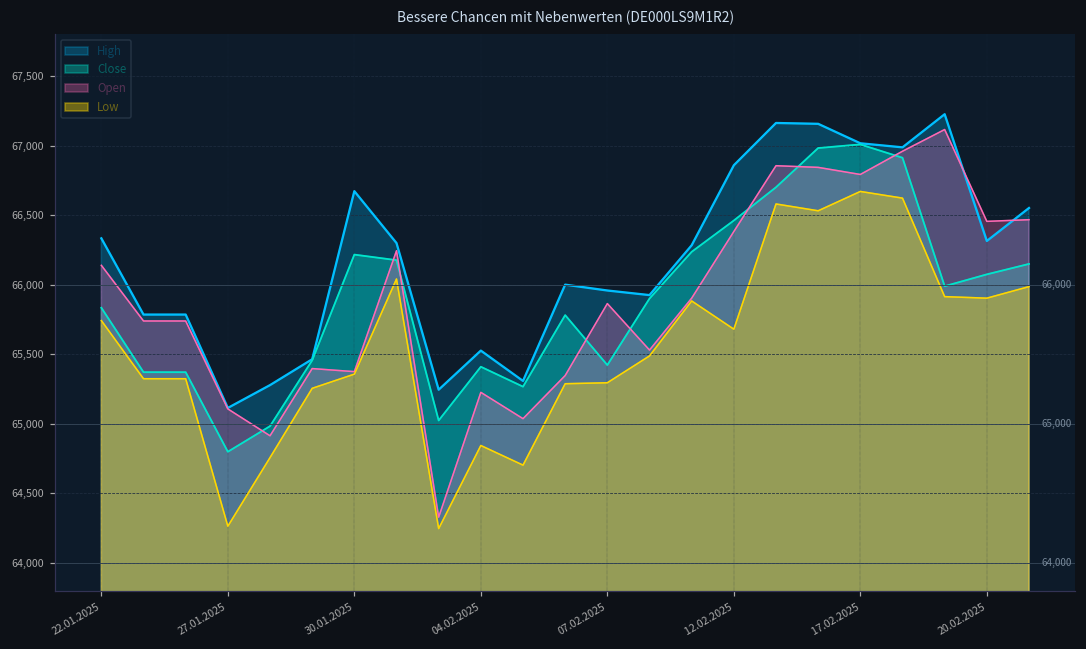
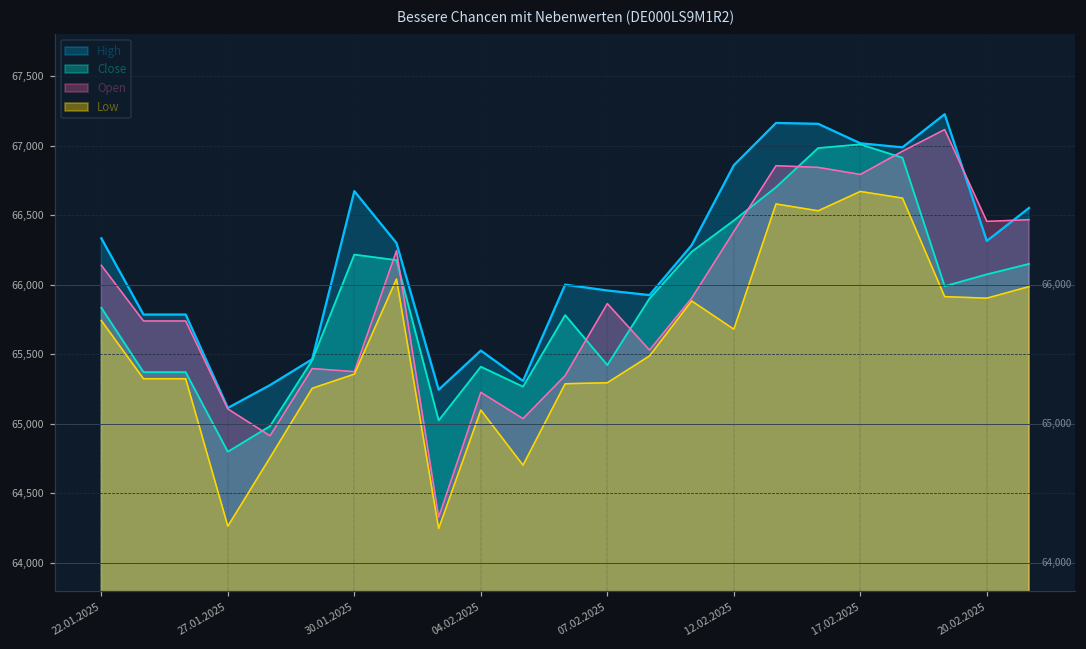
Low, 04.02.2025: 64,840 -> 65,100
